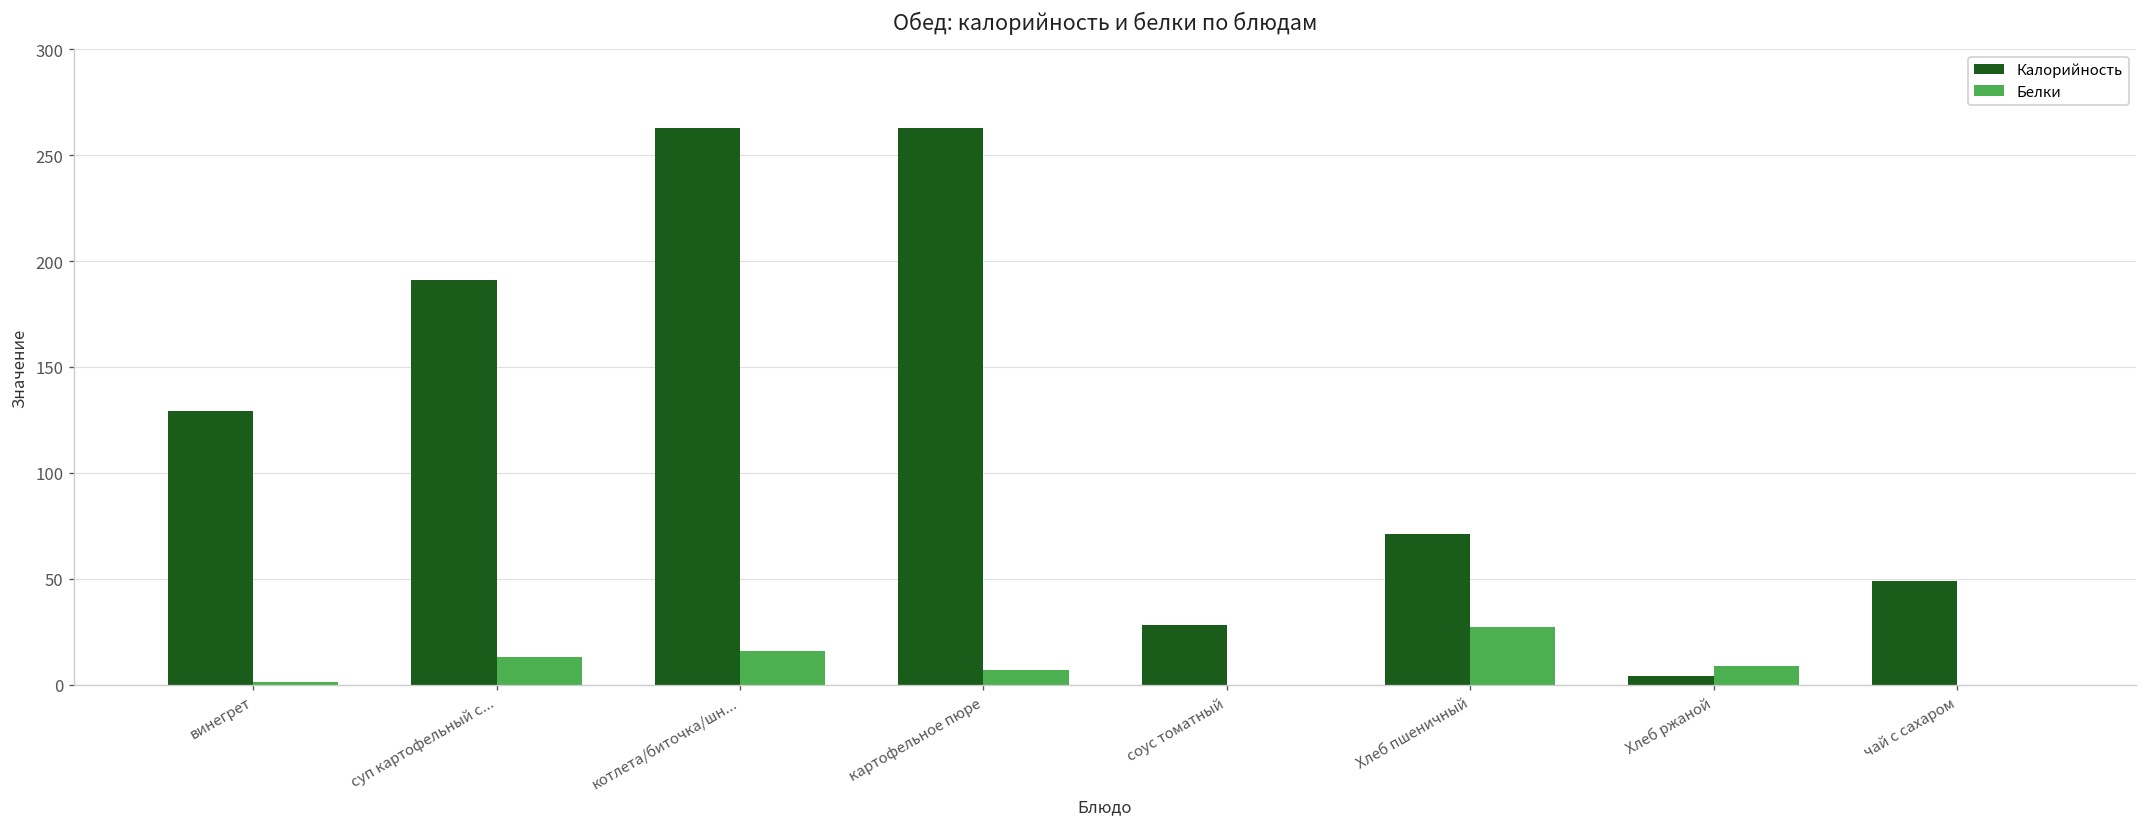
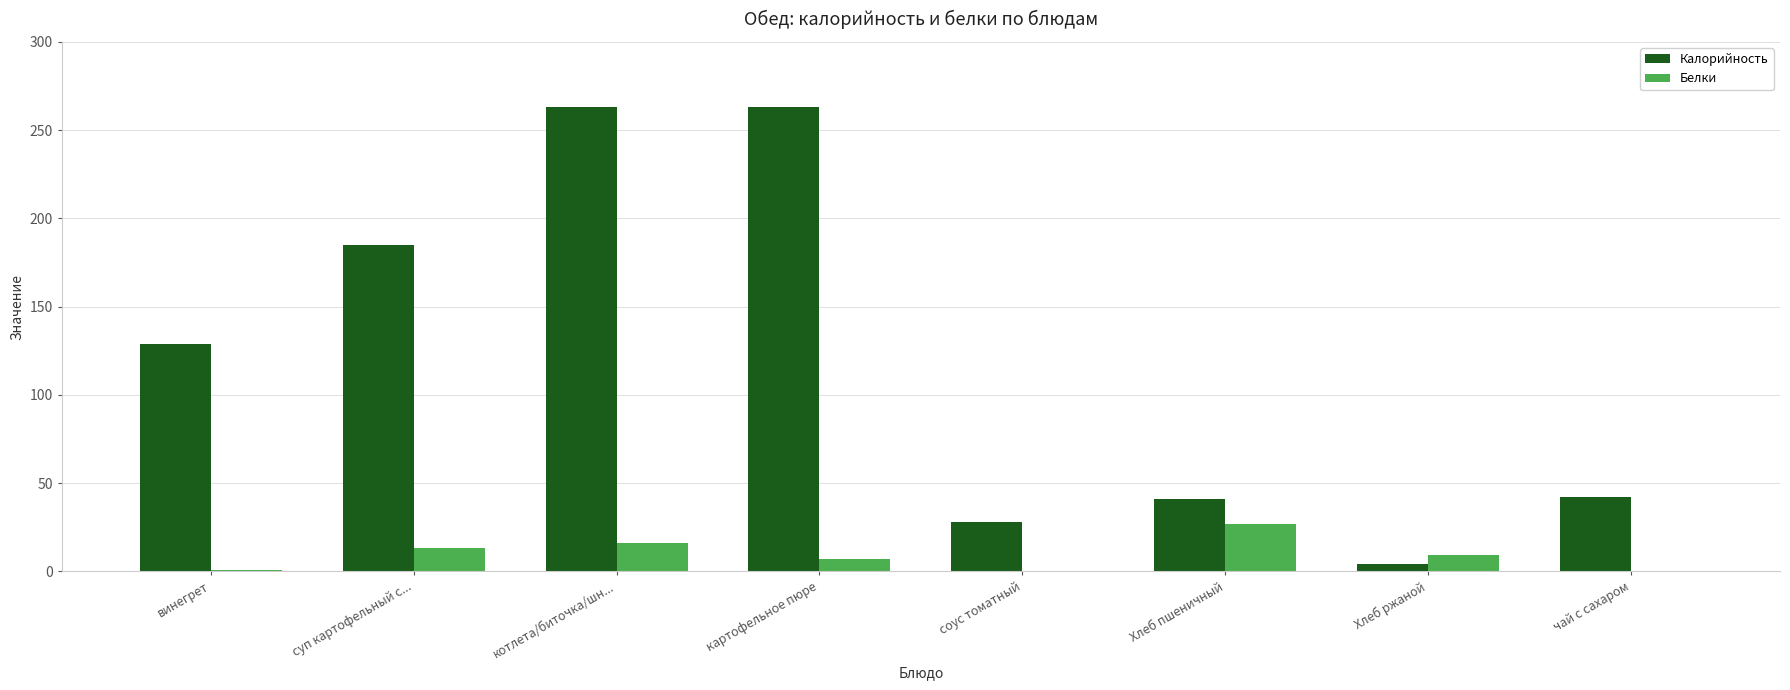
Калорийность, суп картофельный с...: 191 -> 185
Калорийность, Хлеб пшеничный: 71 -> 41
Калорийность, чай с сахаром: 49 -> 42
